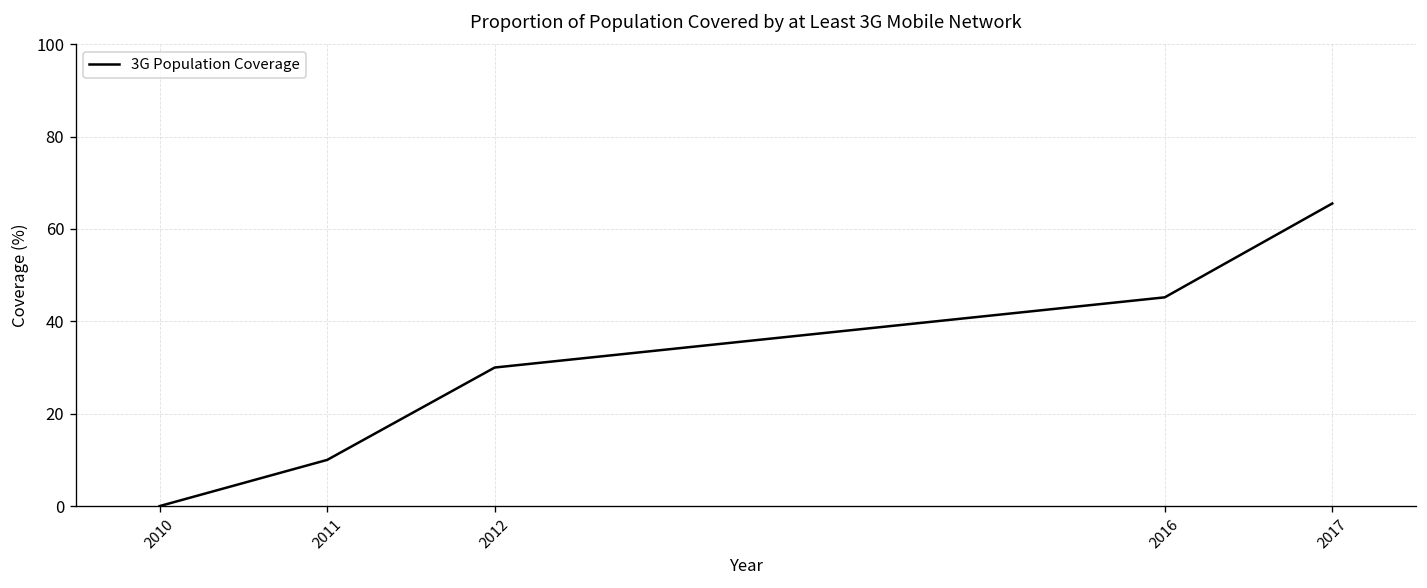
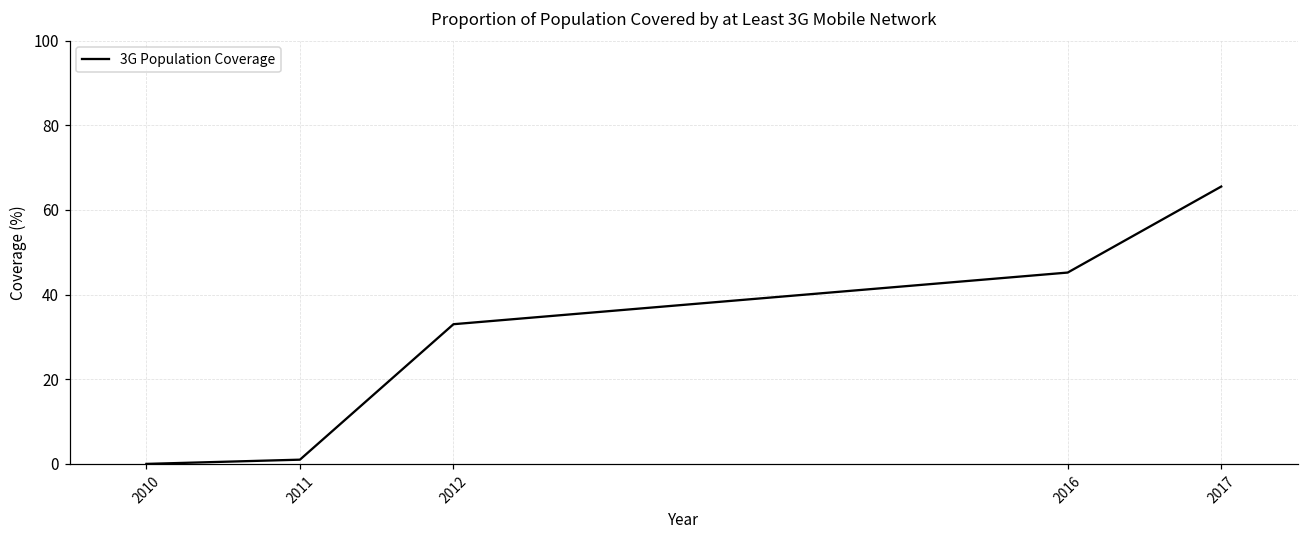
2011: 10 -> 1
2012: 30 -> 33
